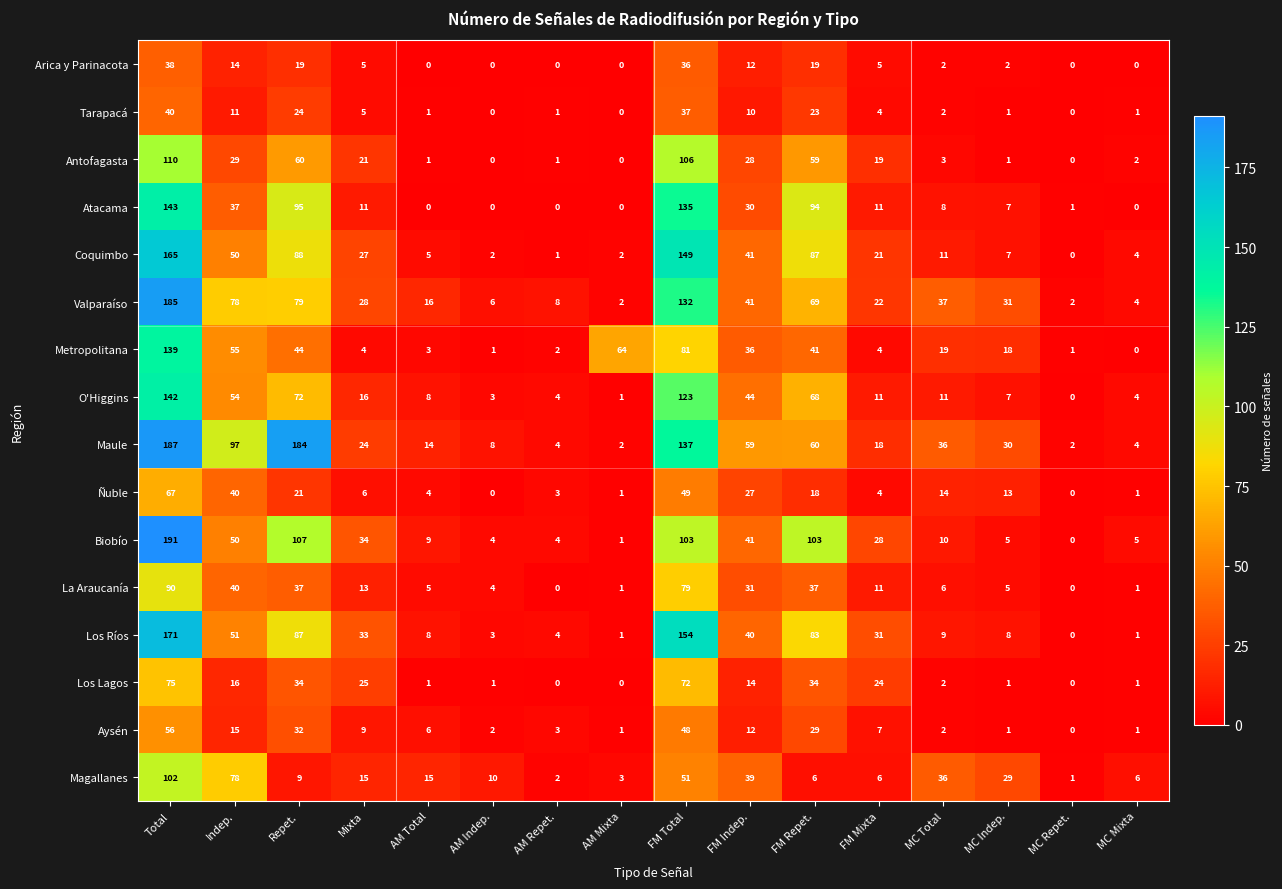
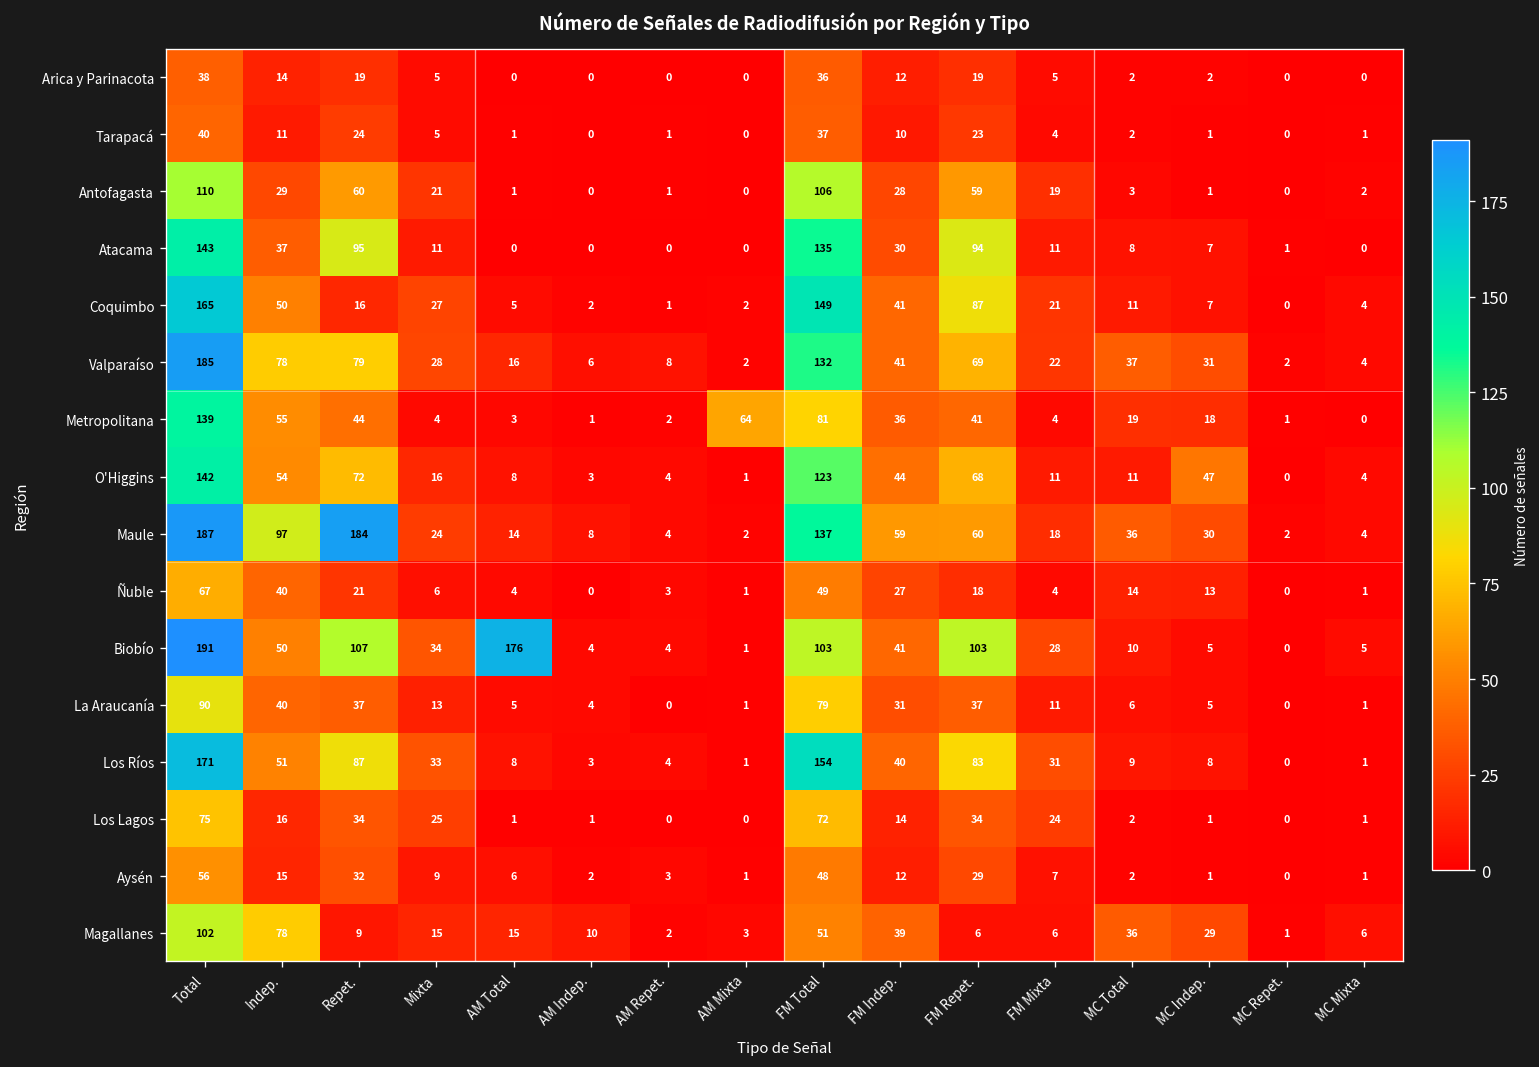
Coquimbo, Repet.: 88 -> 16
O'Higgins, MC Indep.: 7 -> 47
Biobío, AM Total: 9 -> 176
